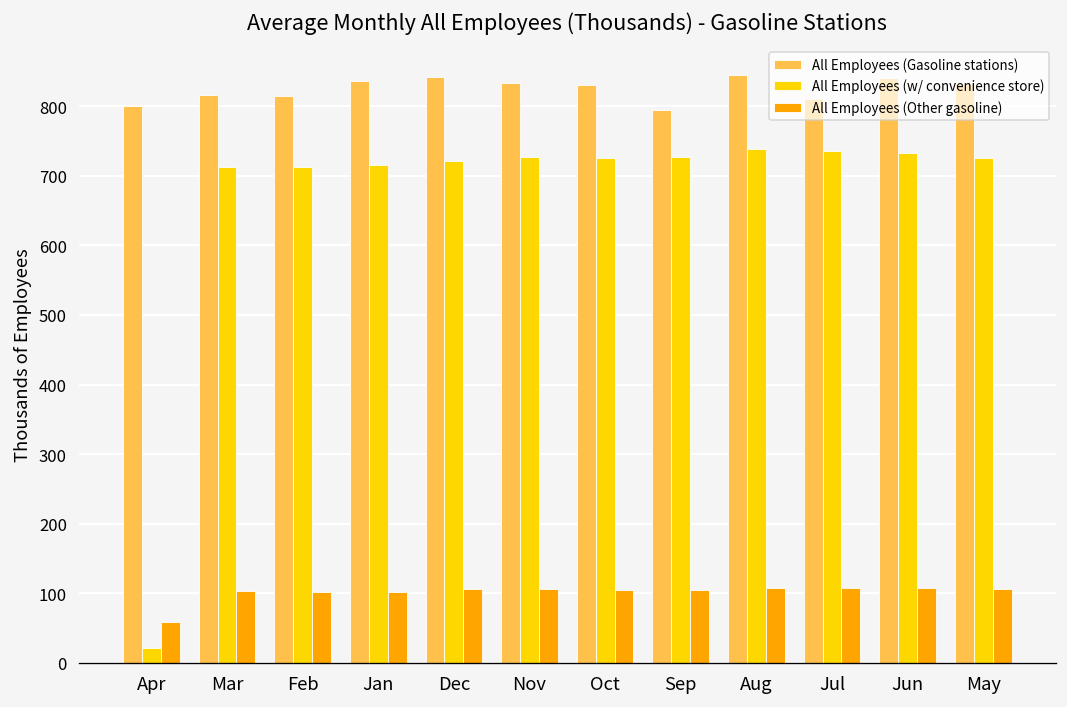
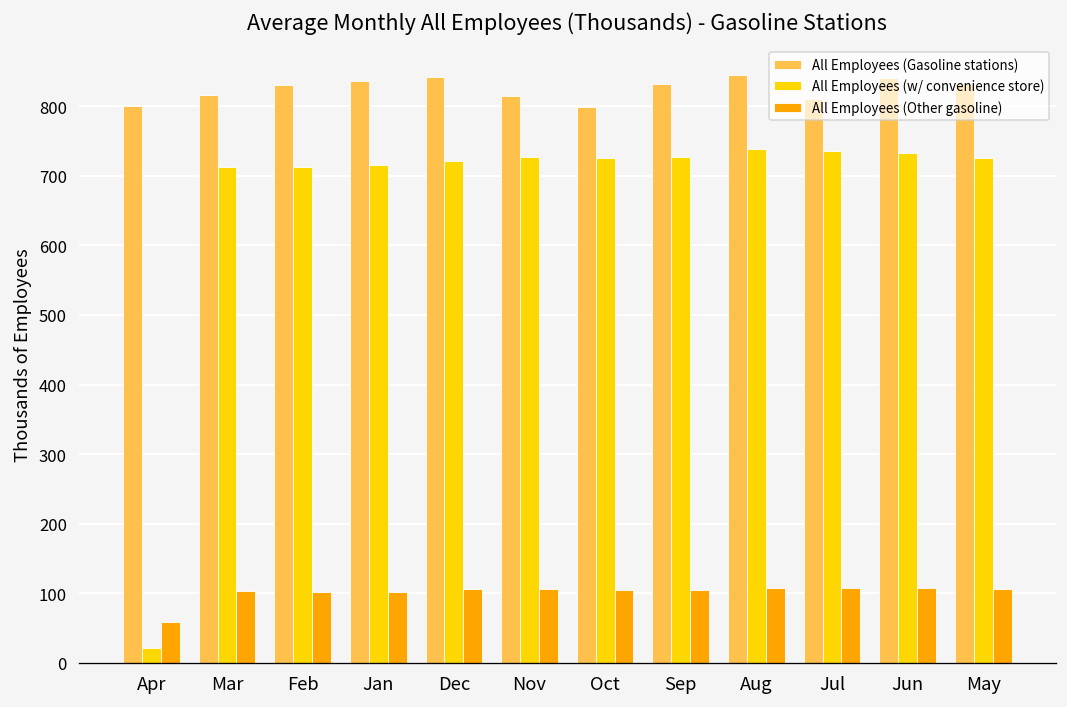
All Employees (Gasoline stations), Feb: 810 -> 830
All Employees (Gasoline stations), Nov: 830 -> 810
All Employees (Gasoline stations), Oct: 830 -> 800
All Employees (Gasoline stations), Sep: 790 -> 830
